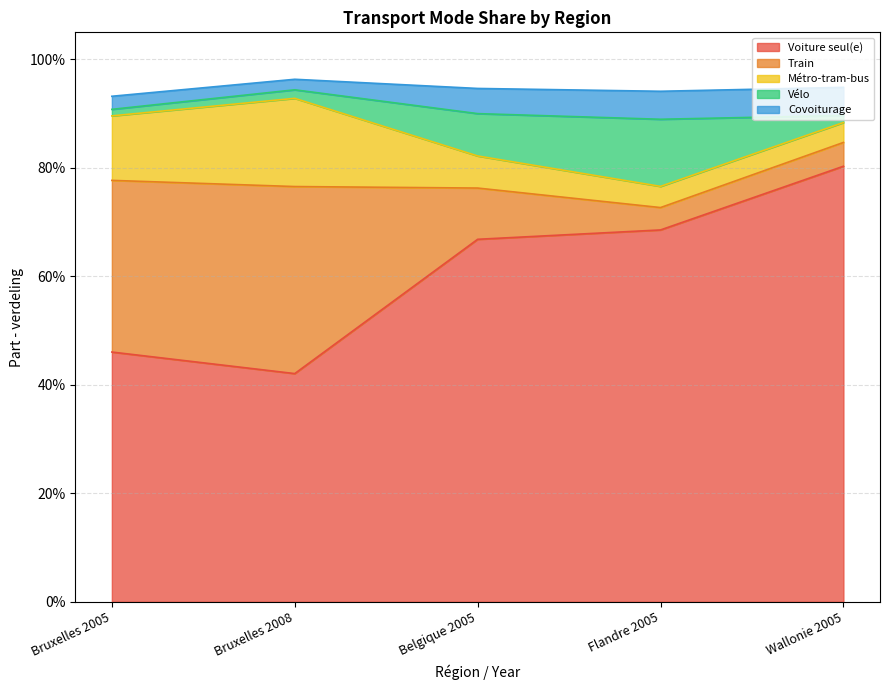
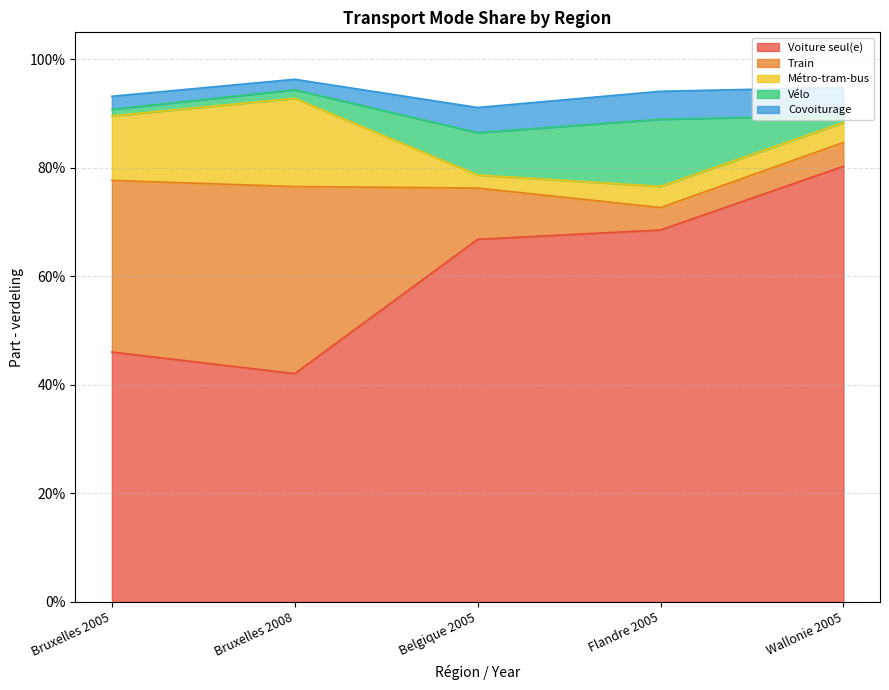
Métro-tram-bus, Belgique 2005: 6% -> 2%
